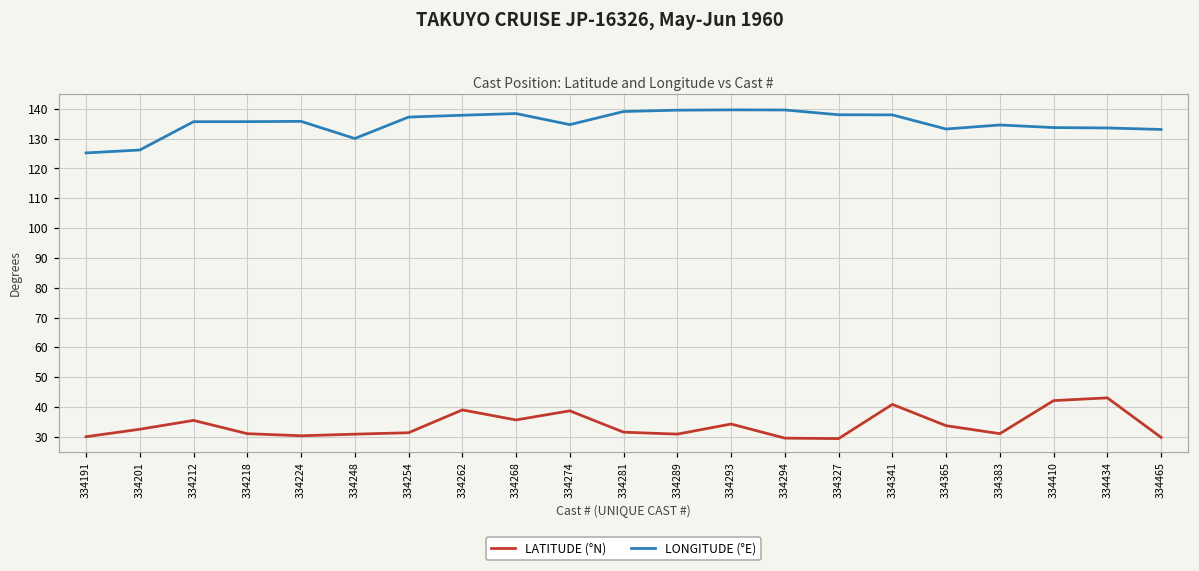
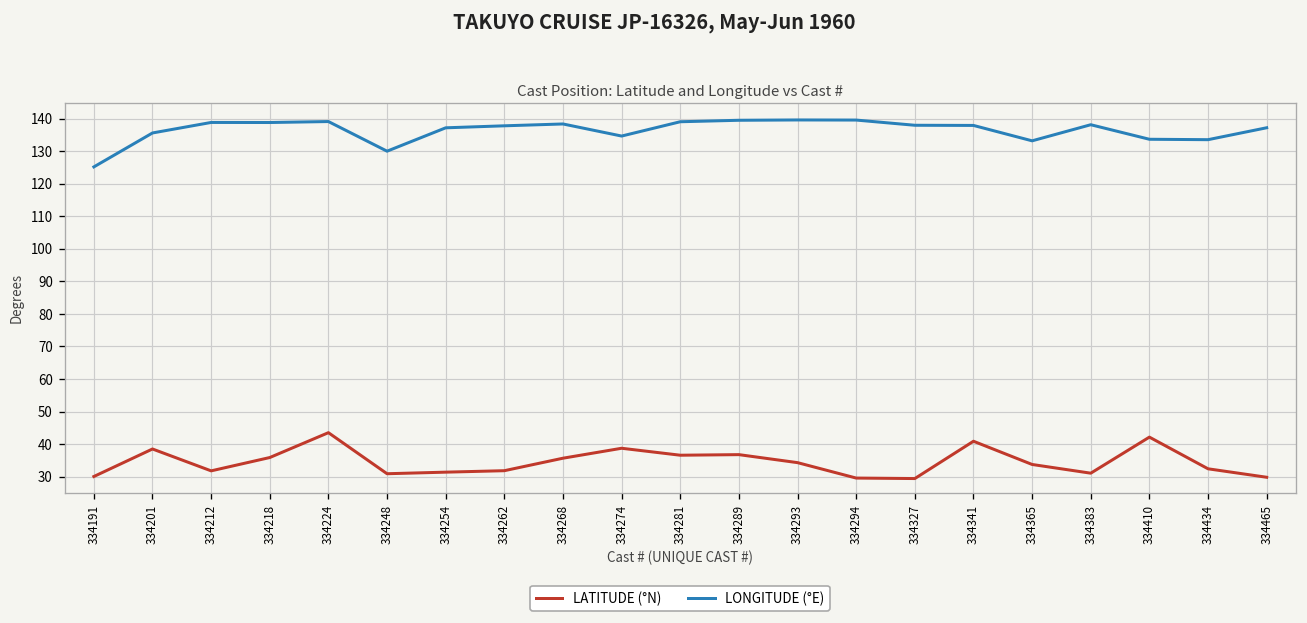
LATITUDE (°N), 334201: 33 -> 38
LONGITUDE (°E), 334201: 126 -> 136
LATITUDE (°N), 334212: 35 -> 32
LONGITUDE (°E), 334212: 136 -> 139
LATITUDE (°N), 334218: 31 -> 36
LONGITUDE (°E), 334218: 136 -> 139
LATITUDE (°N), 334224: 30 -> 43
LONGITUDE (°E), 334224: 136 -> 139
LATITUDE (°N), 334262: 39 -> 32
LATITUDE (°N), 334281: 32 -> 37
LATITUDE (°N), 334289: 31 -> 37
LONGITUDE (°E), 334383: 135 -> 138
LATITUDE (°N), 334434: 43 -> 32
LONGITUDE (°E), 334465: 133 -> 137
